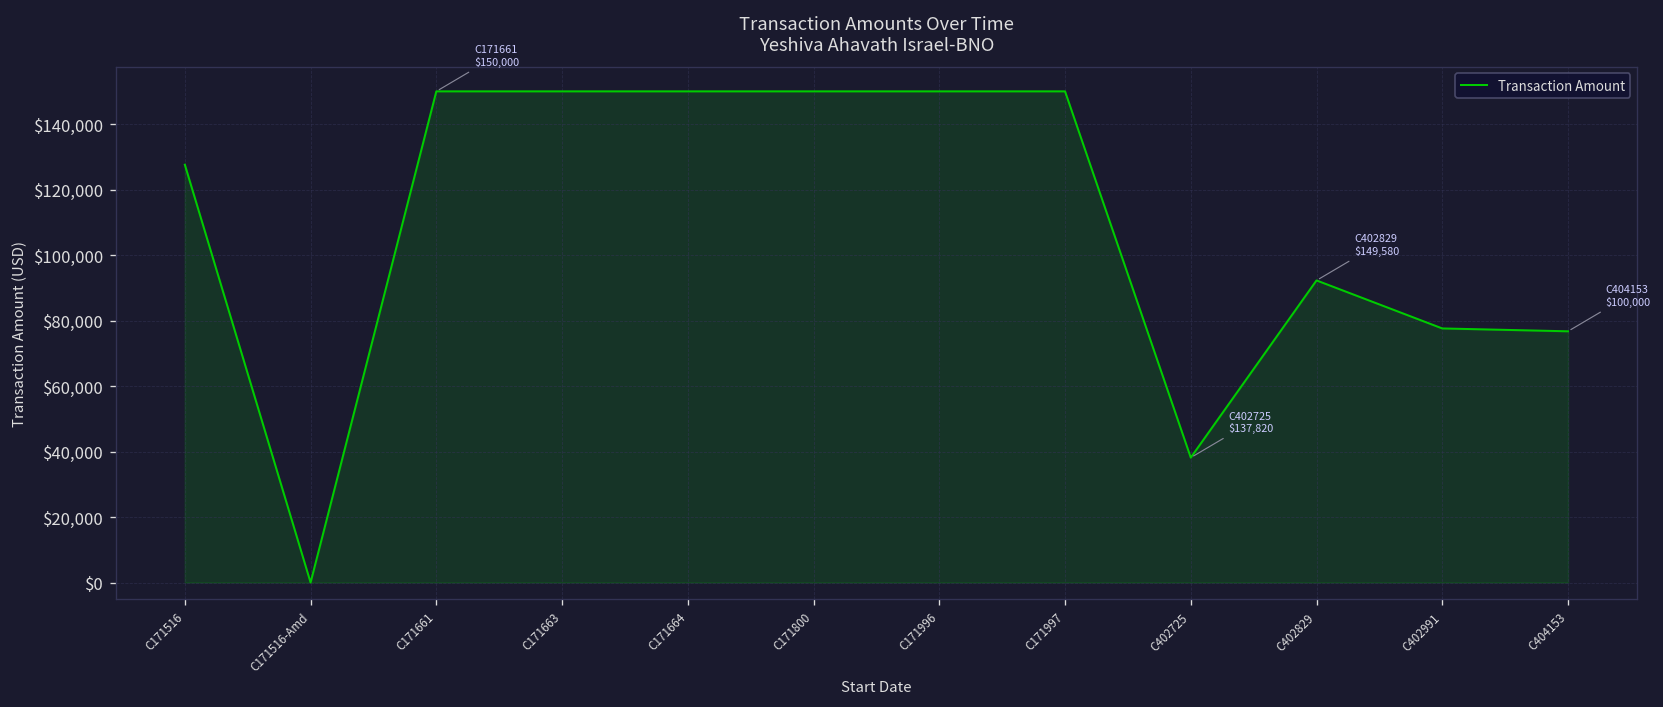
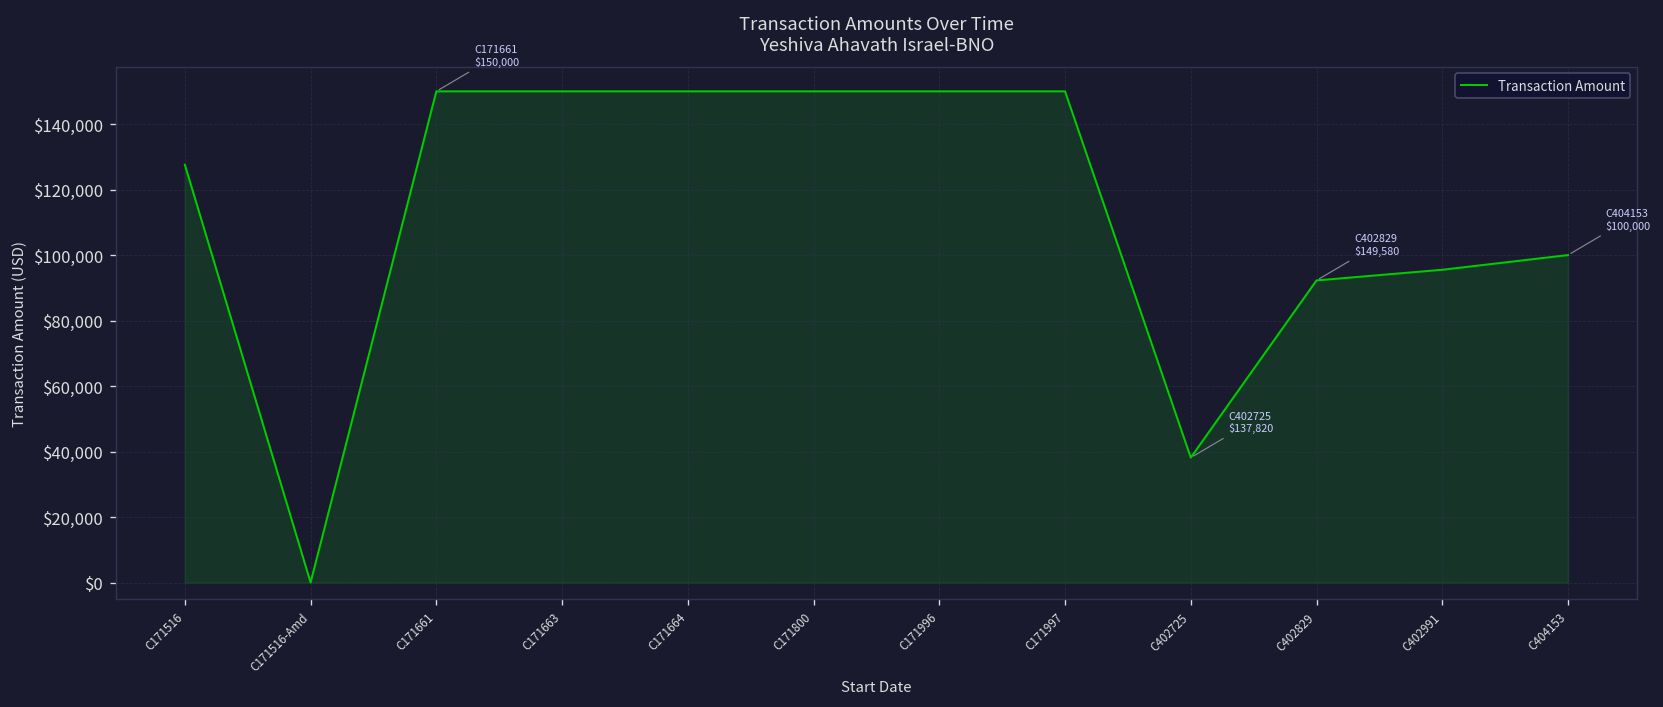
C402991: $78,000 -> $96,000
C404153: $77,000 -> $100,000
